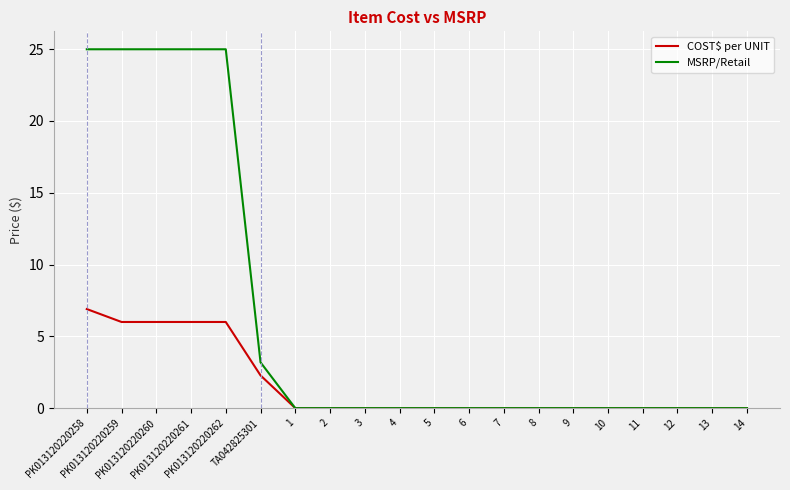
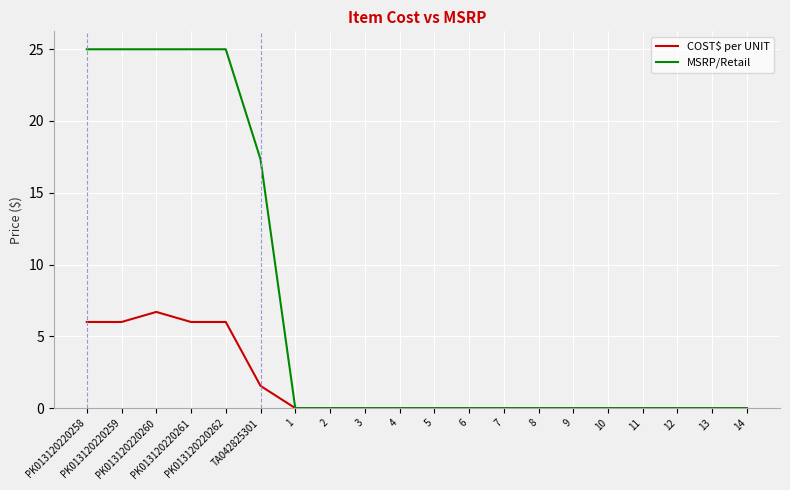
COST$ per UNIT, PK013120220258: 6.9 -> 6.0
COST$ per UNIT, PK013120220260: 6.0 -> 6.7
COST$ per UNIT, TA042825301: 2.3 -> 1.6
MSRP/Retail, TA042825301: 3.2 -> 17.3
